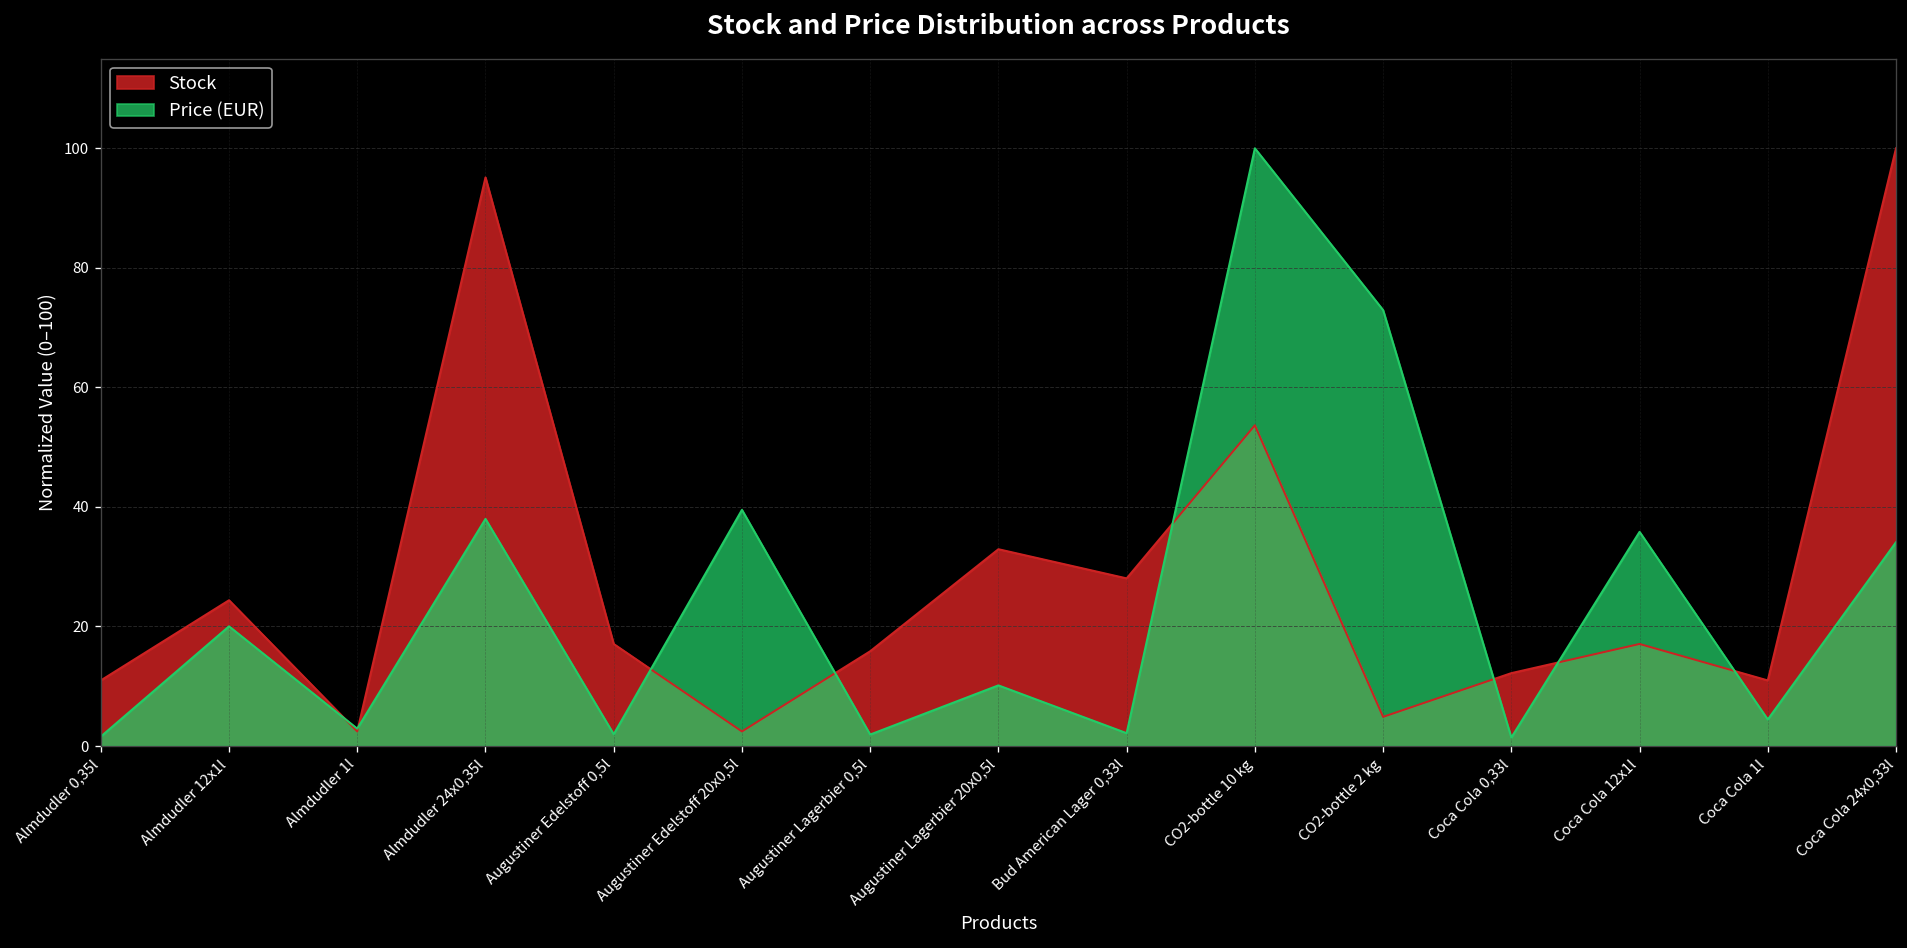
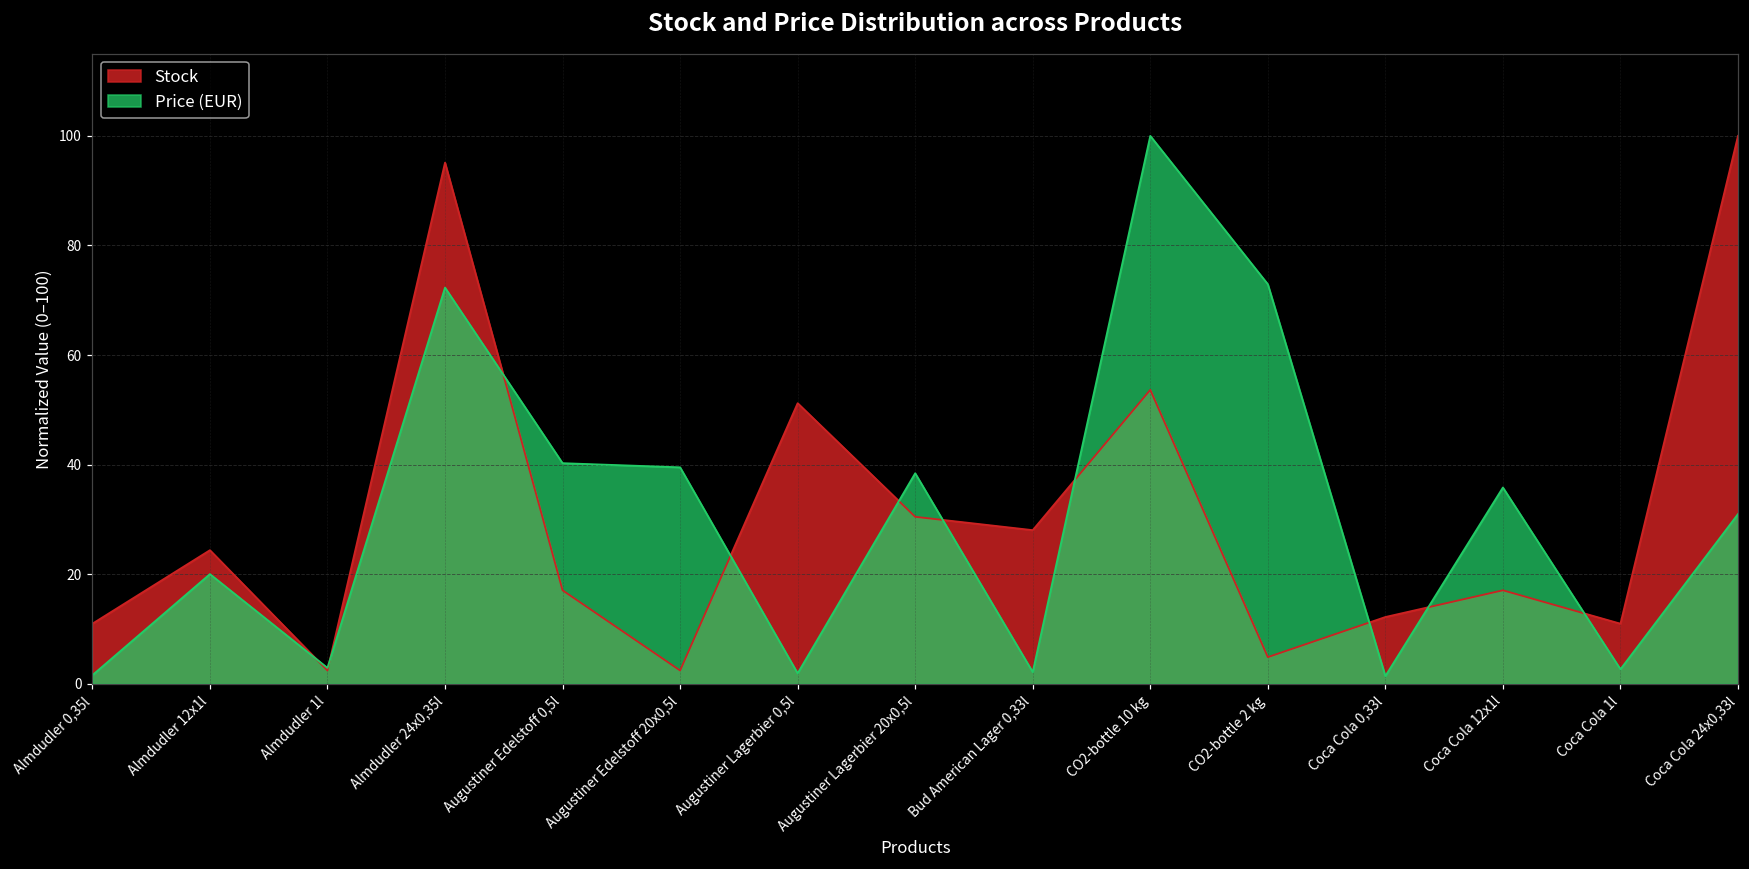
Price (EUR), Almdudler 24x0,35l: 38 -> 72
Price (EUR), Augustiner Edelstoff 0,5l: 2 -> 40
Stock, Augustiner Lagerbier 0,5l: 16 -> 51
Stock, Augustiner Lagerbier 20x0,5l: 33 -> 30
Price (EUR), Augustiner Lagerbier 20x0,5l: 10 -> 38
Price (EUR), Coca Cola 1l: 4 -> 3
Price (EUR), Coca Cola 24x0,33l: 34 -> 31
